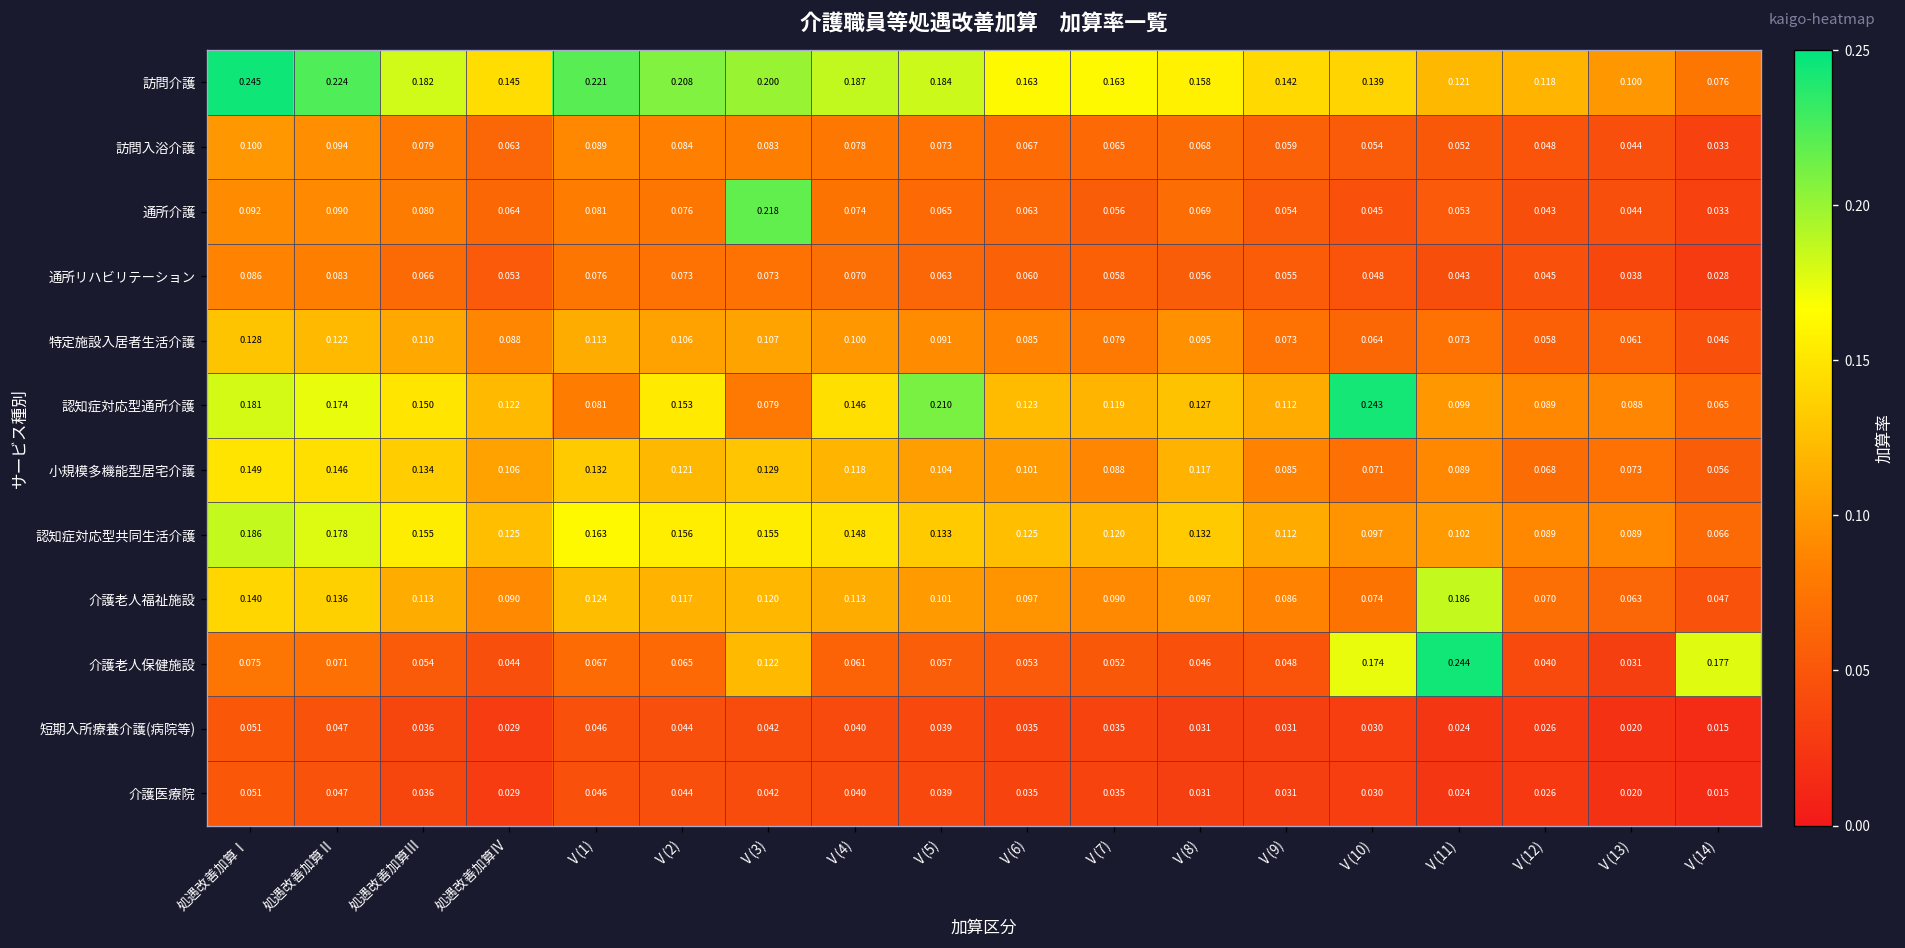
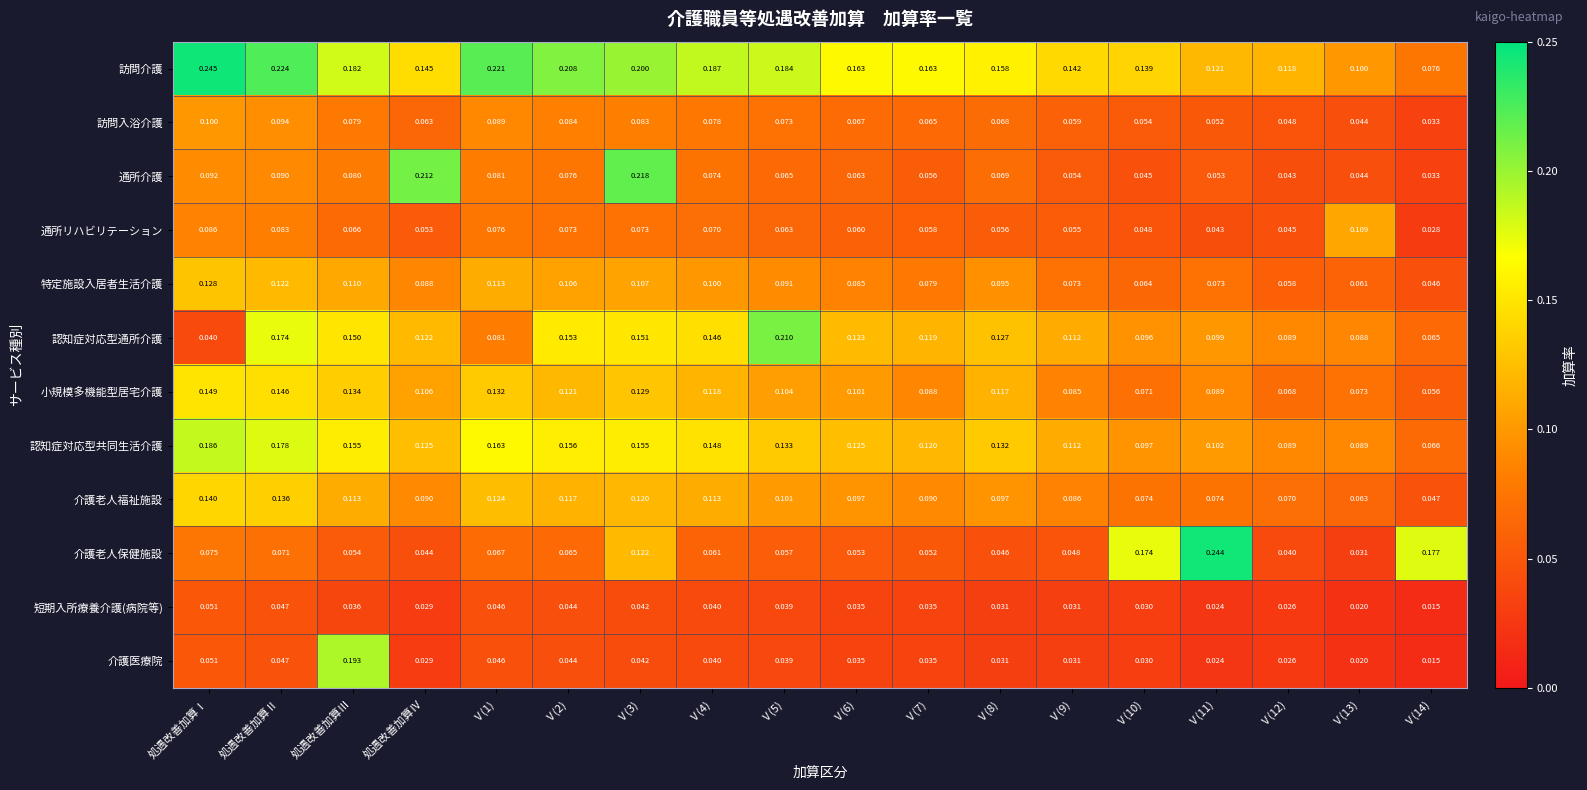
通所介護, 処遇改善加算Ⅳ: 0.064 -> 0.212
通所リハビリテーション, Ⅴ(13): 0.038 -> 0.109
認知症対応型通所介護, 処遇改善加算Ⅰ: 0.181 -> 0.040
認知症対応型通所介護, Ⅴ(3): 0.079 -> 0.151
認知症対応型通所介護, Ⅴ(10): 0.243 -> 0.096
介護老人福祉施設, Ⅴ(11): 0.186 -> 0.074
介護医療院, 処遇改善加算Ⅲ: 0.036 -> 0.193
